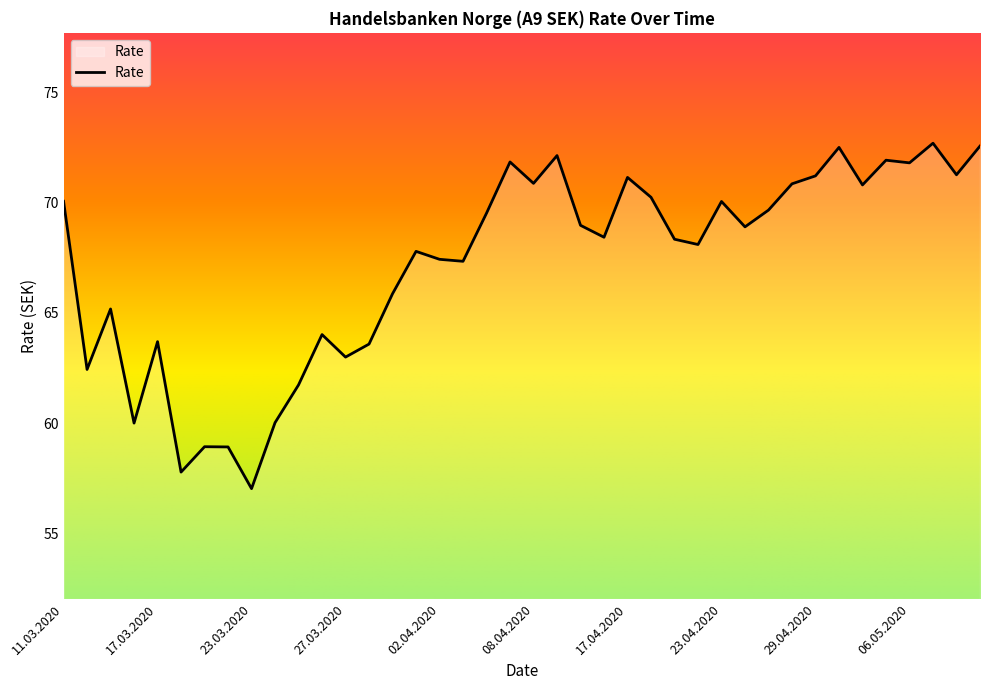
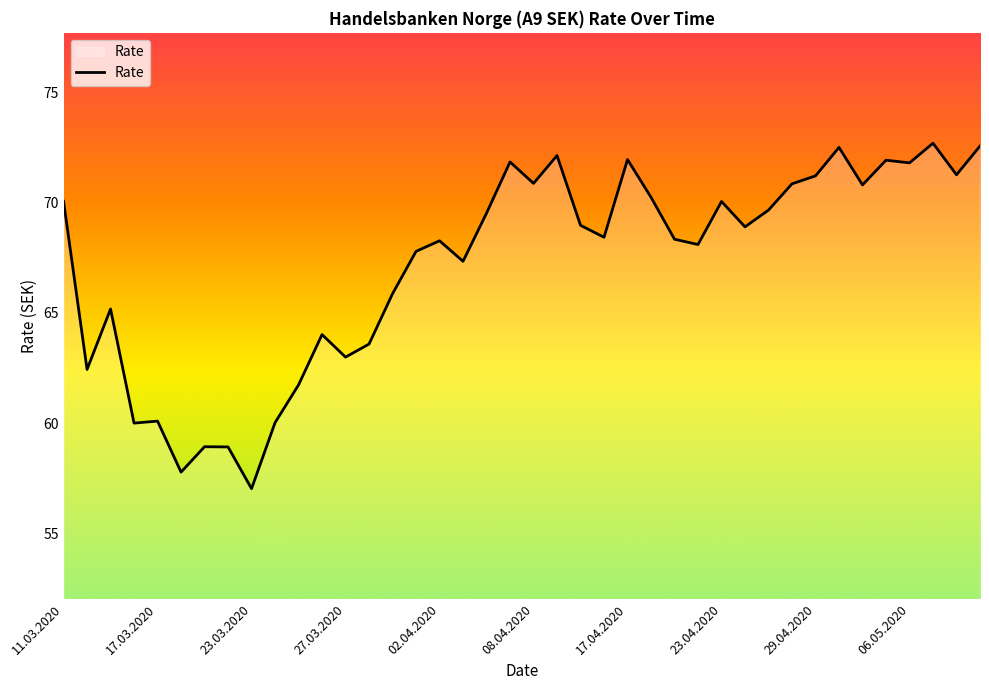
17.03.2020: 63.7 -> 60.1
02.04.2020: 67.4 -> 68.3
17.04.2020: 71.1 -> 72.0
